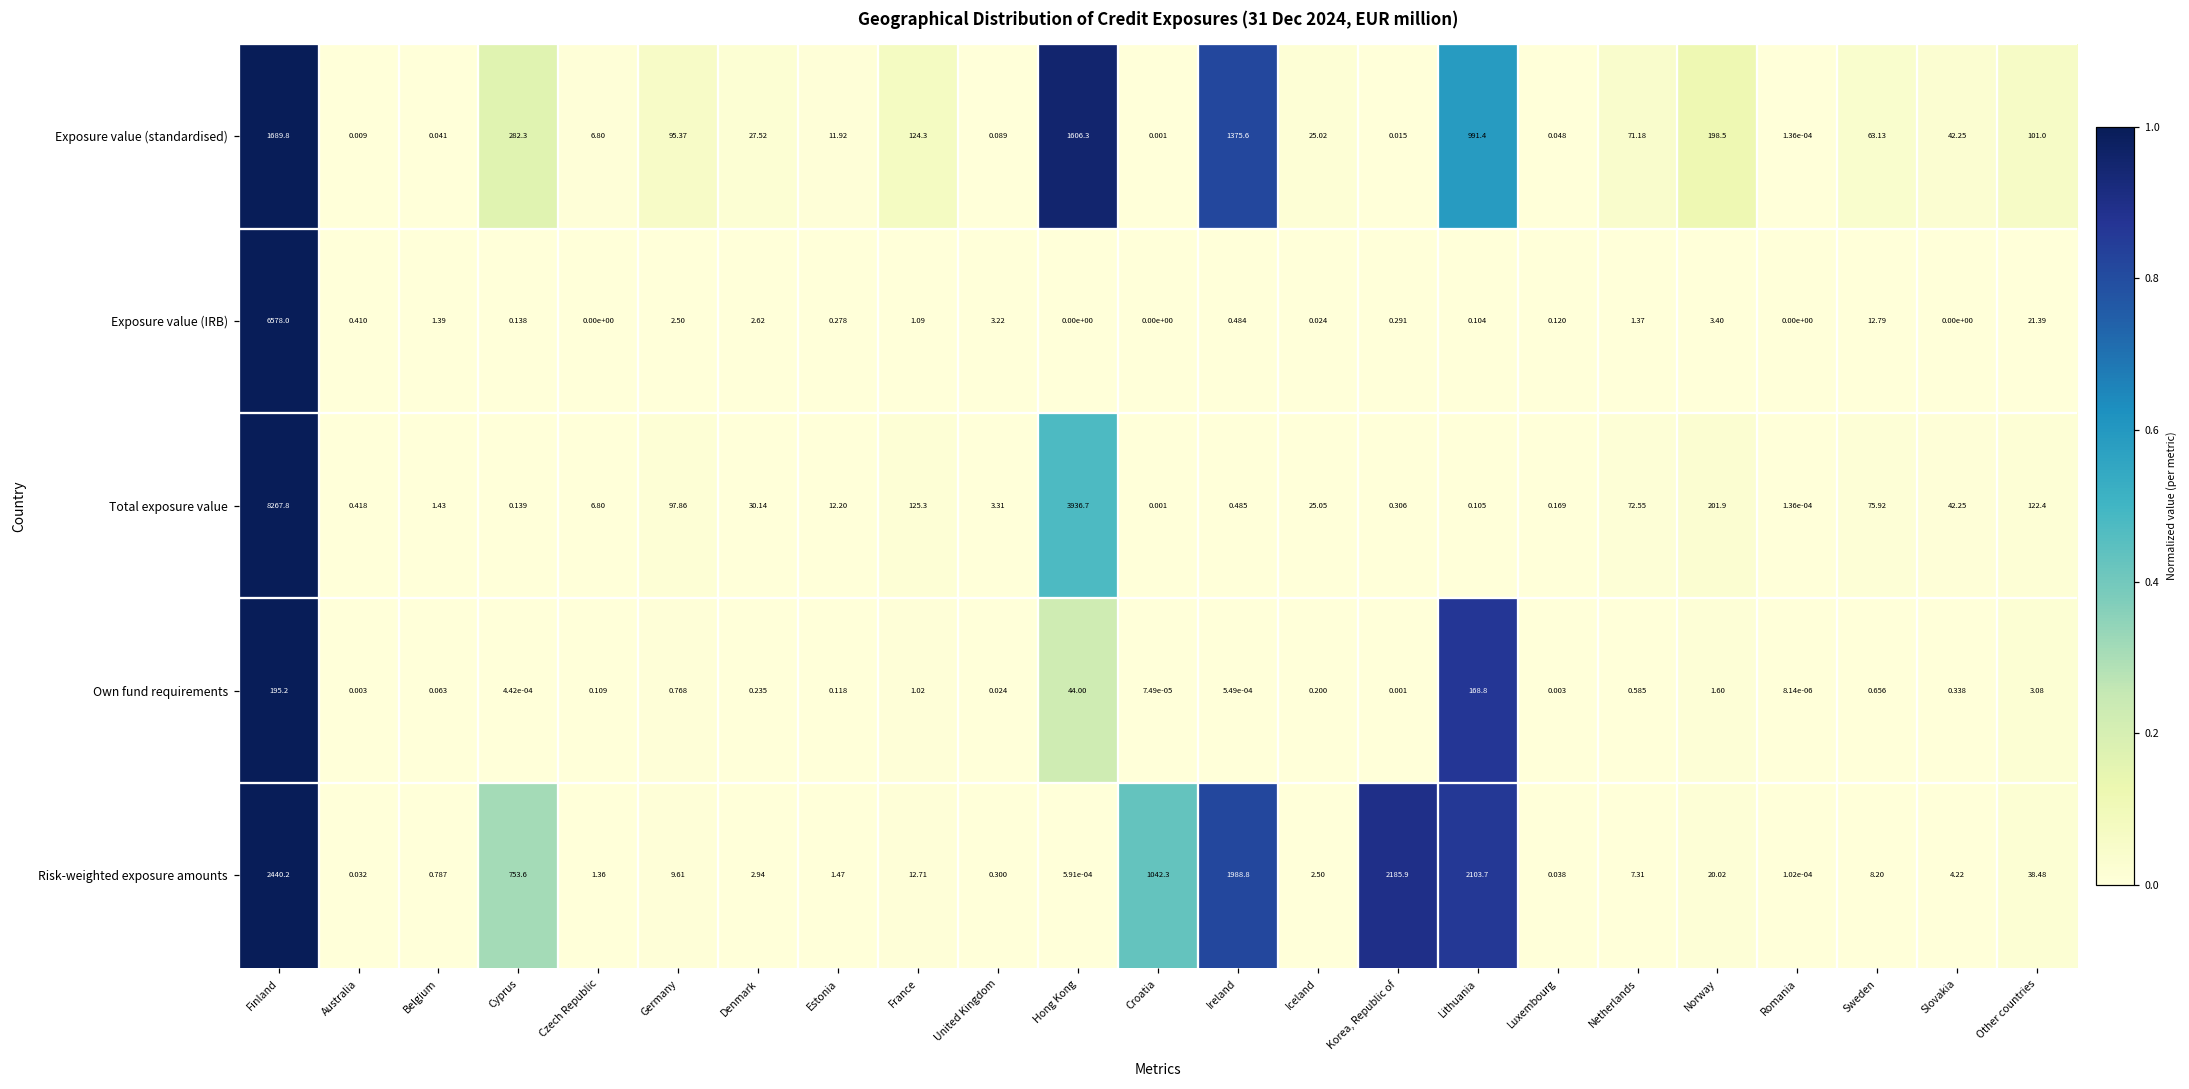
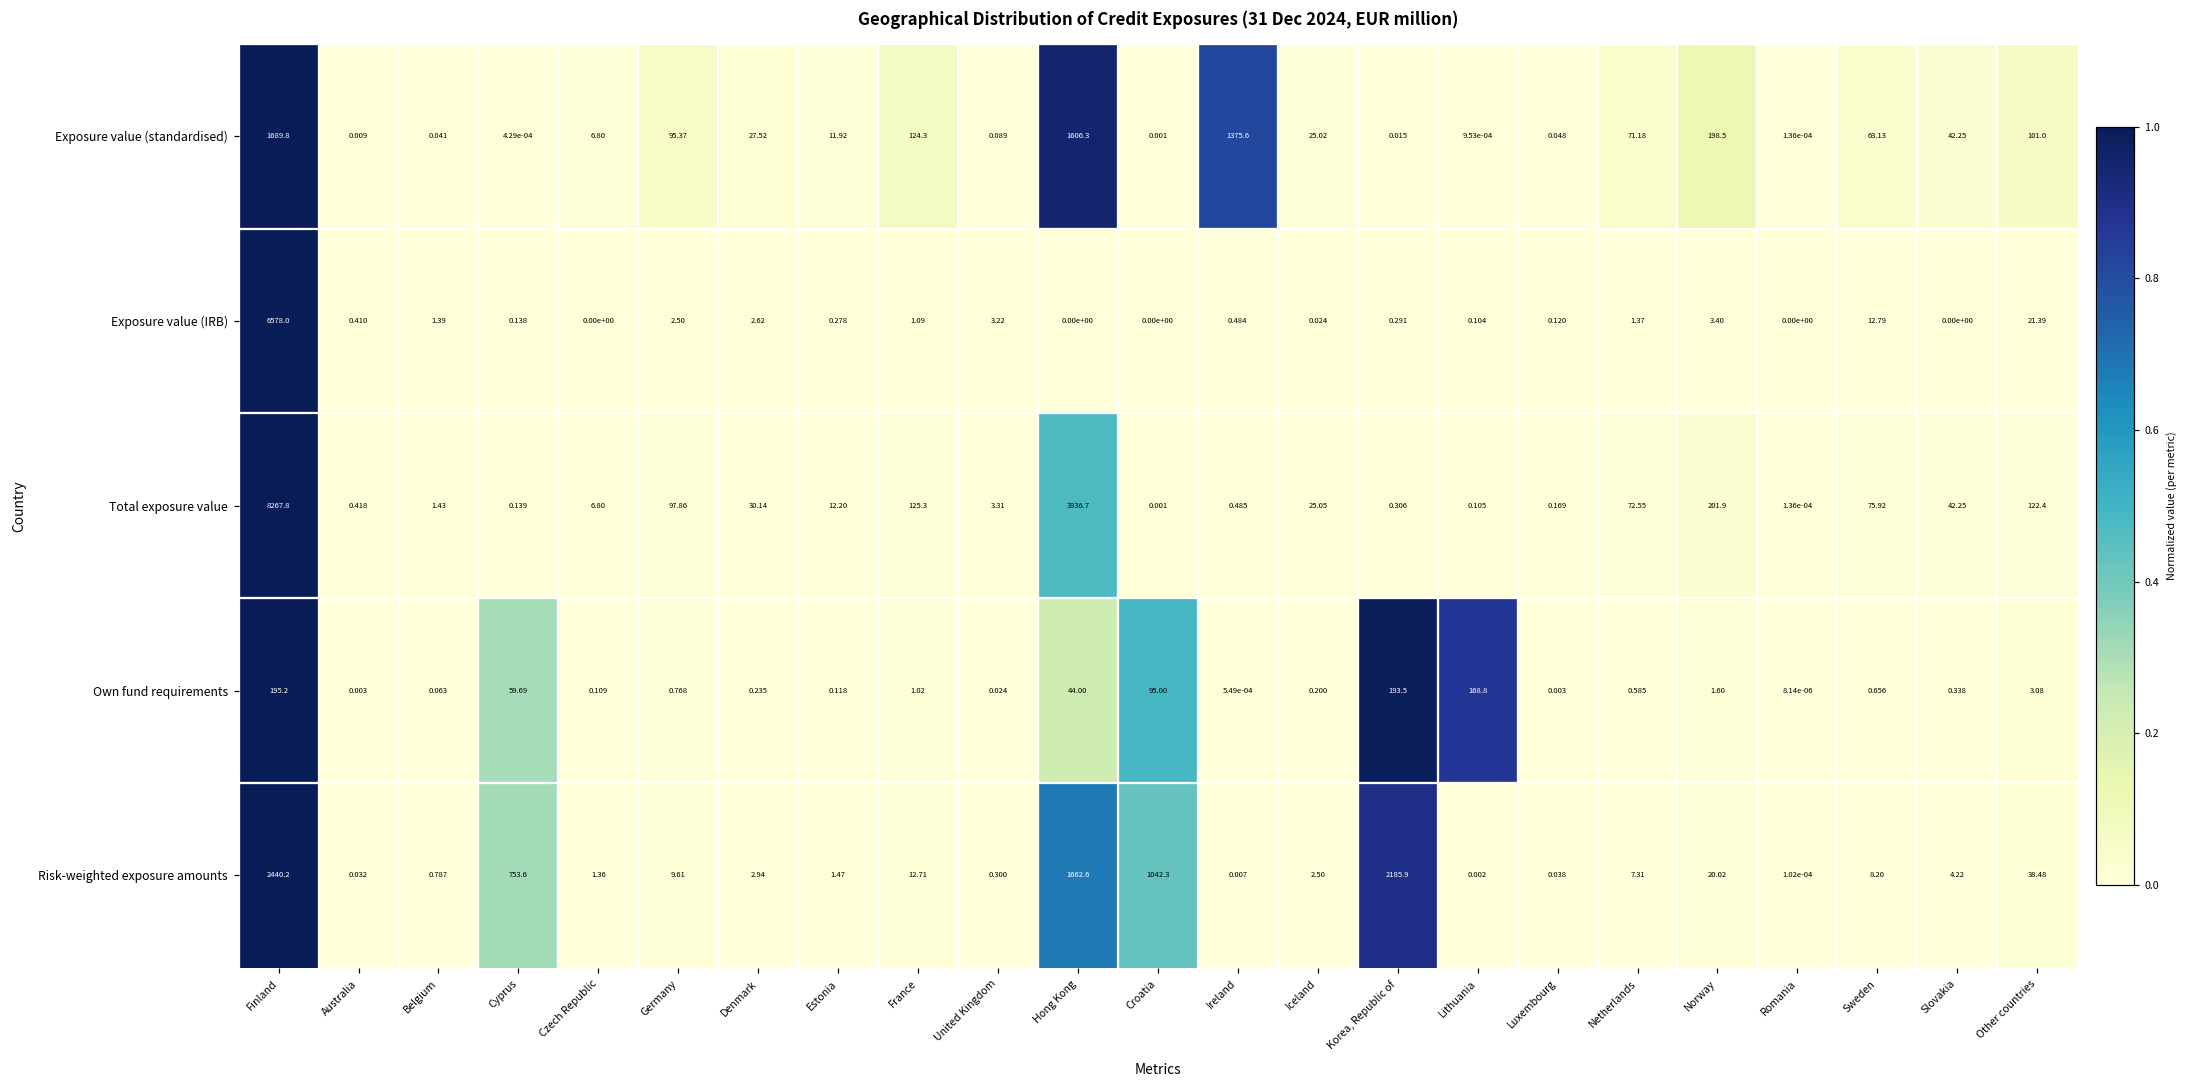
Exposure value (standardised), Cyprus: 282.3 -> 4.29e-04
Exposure value (standardised), Lithuania: 991.4 -> 9.53e-04
Own fund requirements, Cyprus: 4.42e-04 -> 59.69
Own fund requirements, Croatia: 7.49e-05 -> 95.00
Own fund requirements, Korea, Republic of: 0.001 -> 193.5
Risk-weighted exposure amounts, Hong Kong: 5.91e-04 -> 1662.6
Risk-weighted exposure amounts, Ireland: 1988.8 -> 0.007
Risk-weighted exposure amounts, Lithuania: 2103.7 -> 0.002
